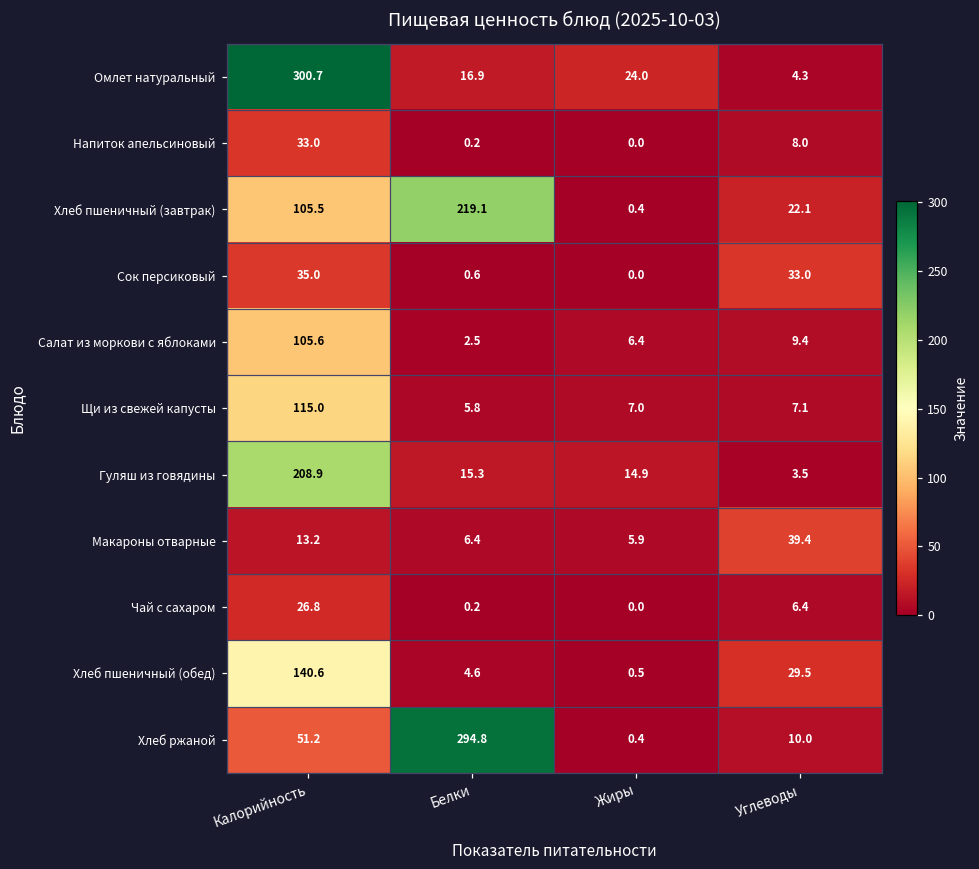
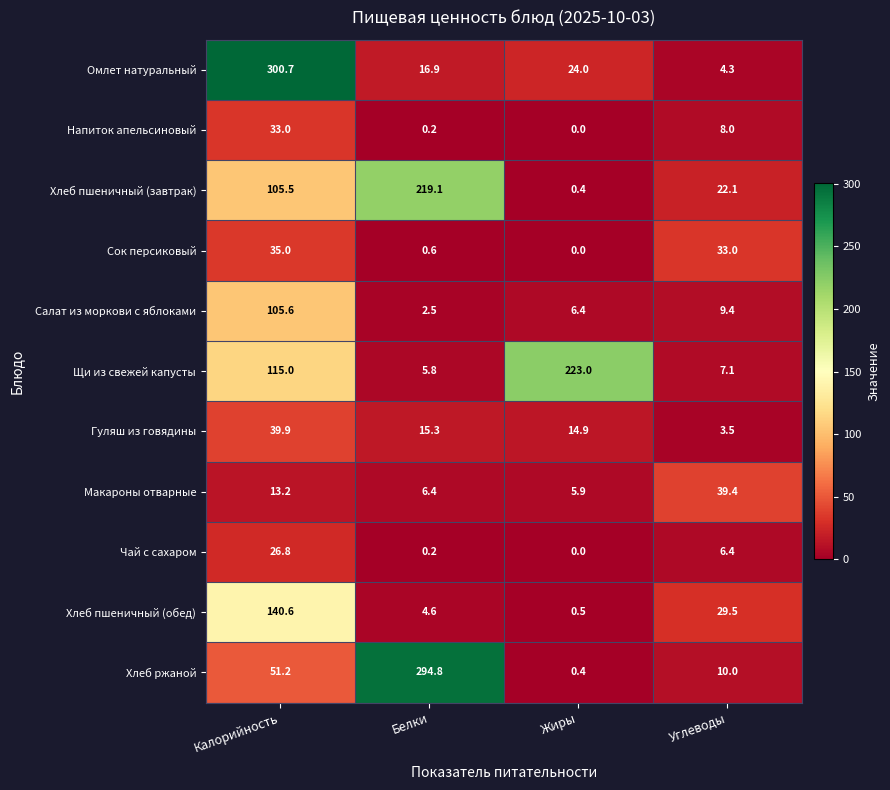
Щи из свежей капусты, Жиры: 7.0 -> 223.0
Гуляш из говядины, Калорийность: 208.9 -> 39.9
